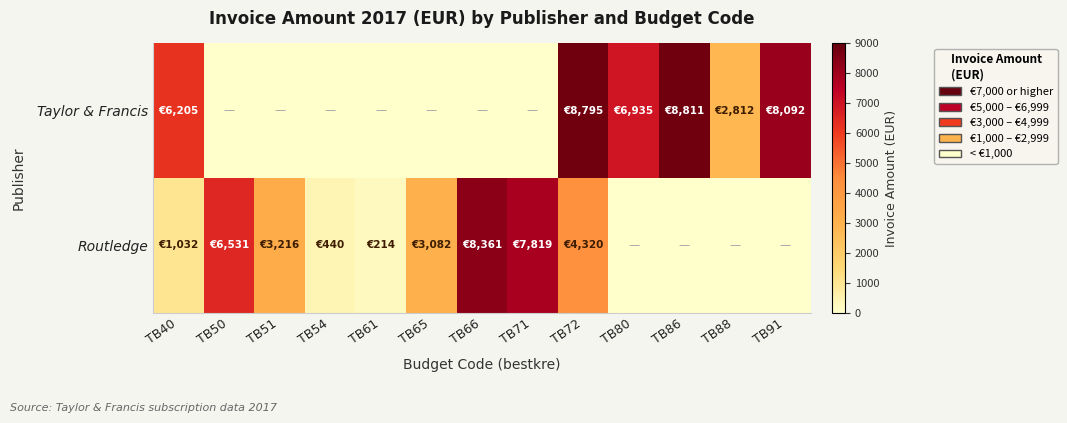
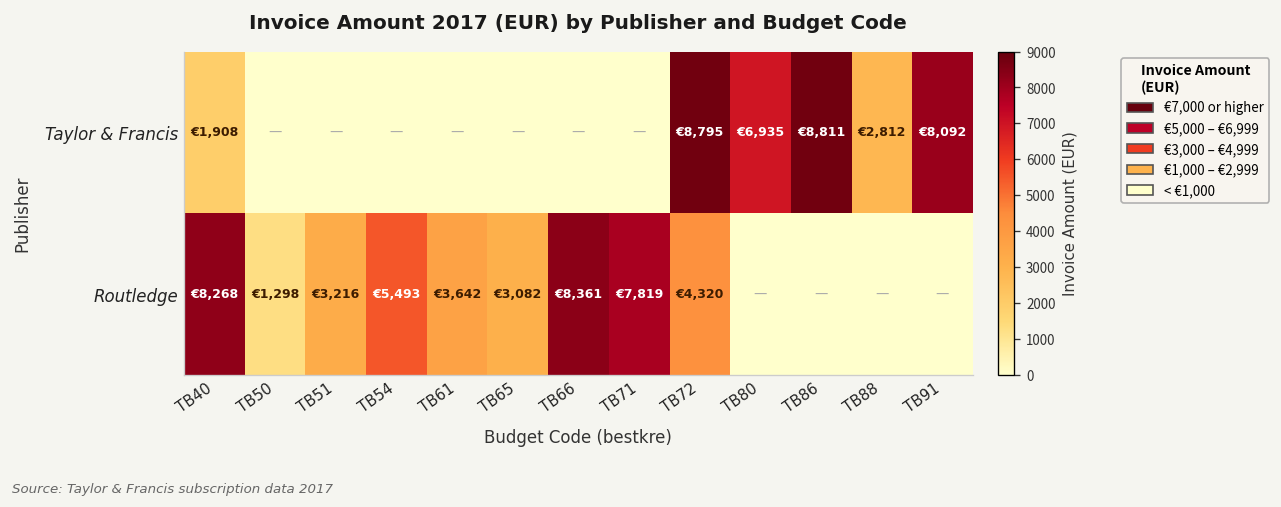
Taylor & Francis, TB40: €6,205 -> €1,908
Routledge, TB40: €1,032 -> €8,268
Routledge, TB50: €6,531 -> €1,298
Routledge, TB54: €440 -> €5,493
Routledge, TB61: €214 -> €3,642
